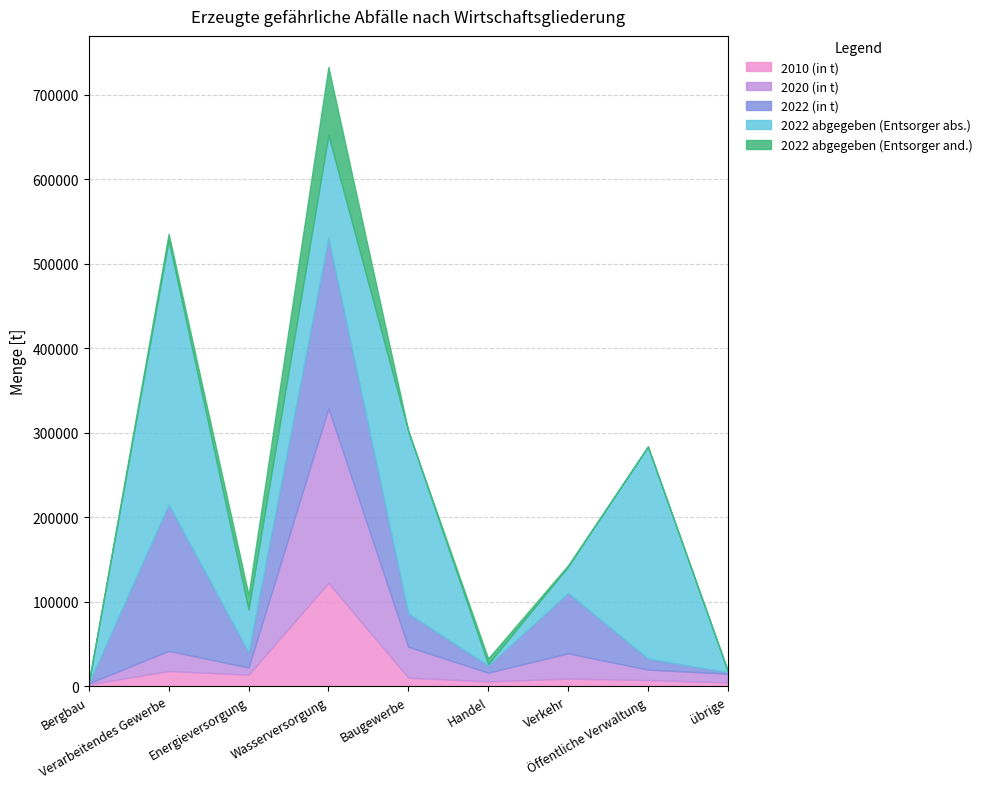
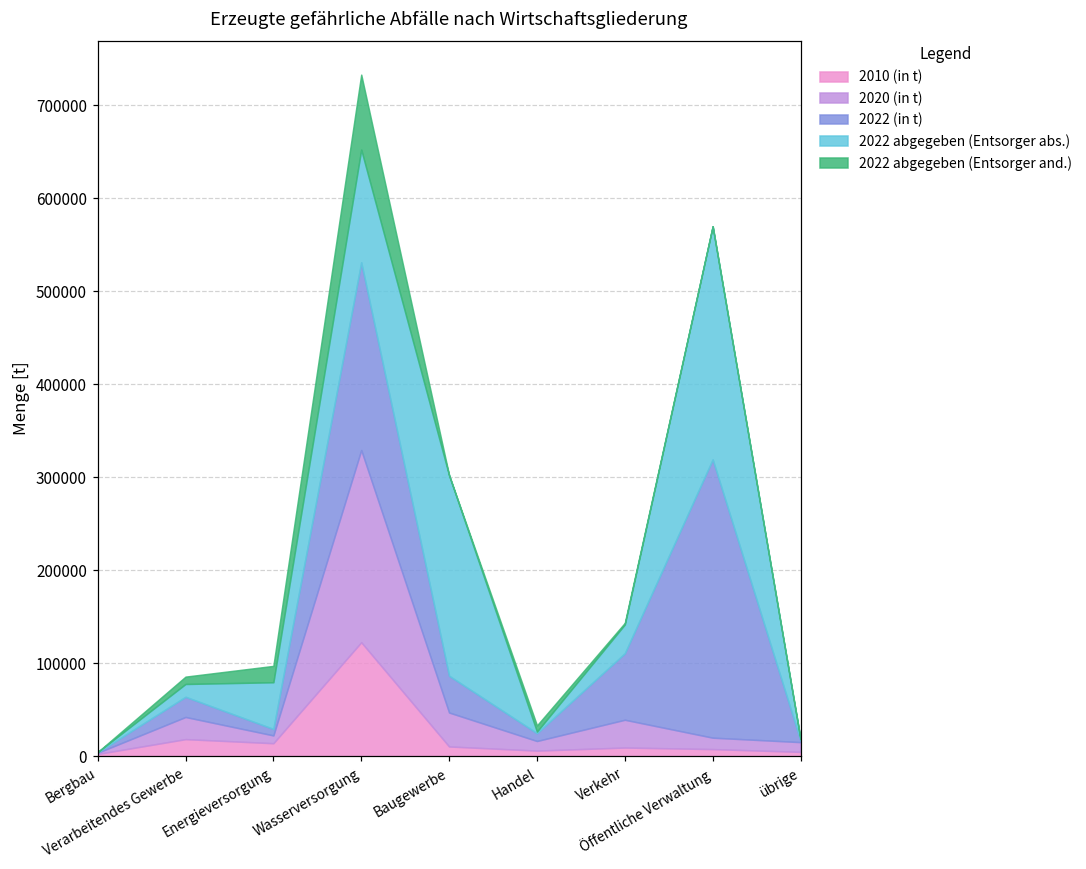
2022 (in t), Verarbeitendes Gewerbe: 170000 -> 20000
2022 abgegeben (Entsorger abs.), Verarbeitendes Gewerbe: 310000 -> 10000
2022 (in t), Energieversorgung: 20000 -> 10000
2022 (in t), Öffentliche Verwaltung: 10000 -> 300000
